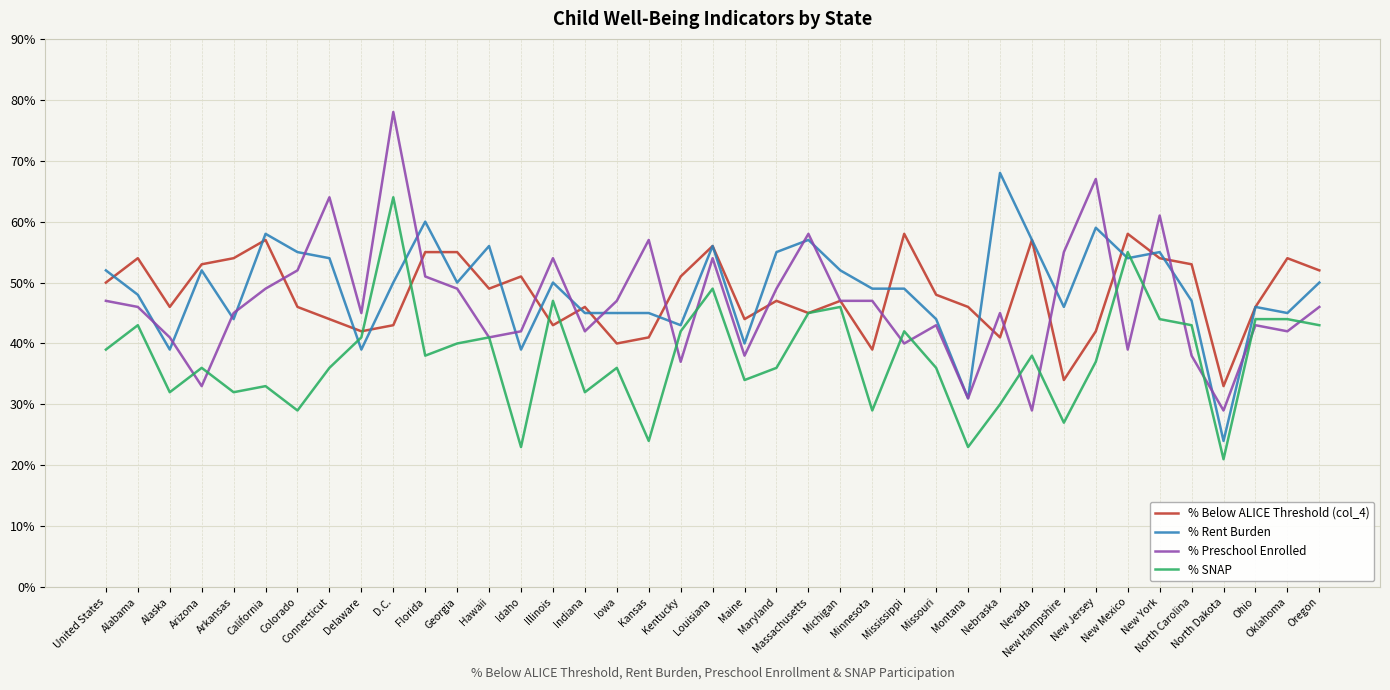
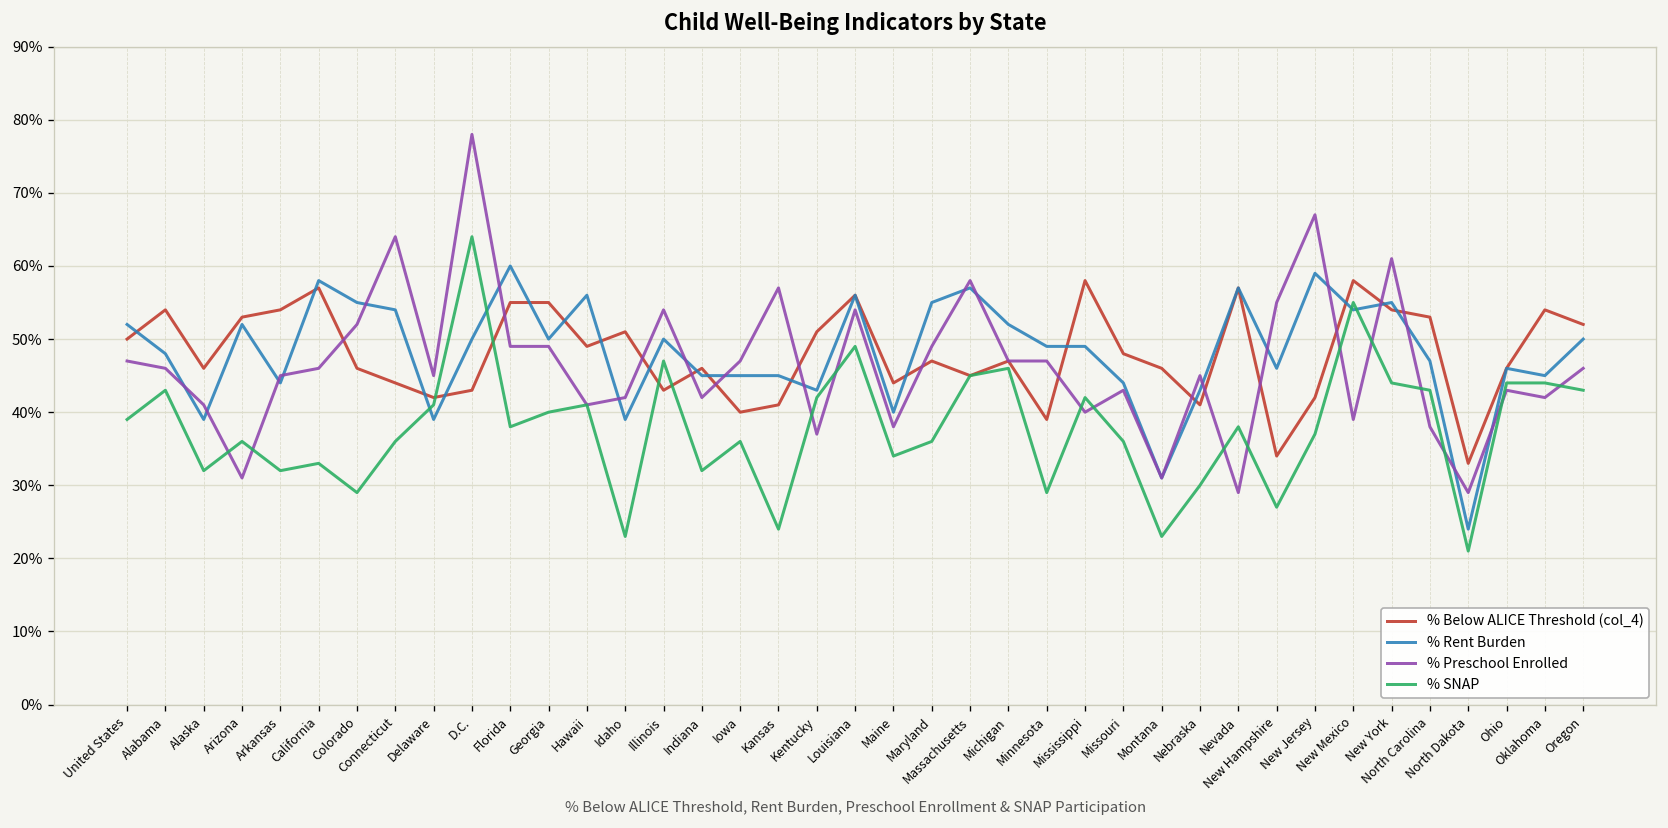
% Preschool Enrolled, Arizona: 33% -> 31%
% Preschool Enrolled, California: 49% -> 46%
% Preschool Enrolled, Florida: 51% -> 49%
% Rent Burden, Nebraska: 68% -> 43%
